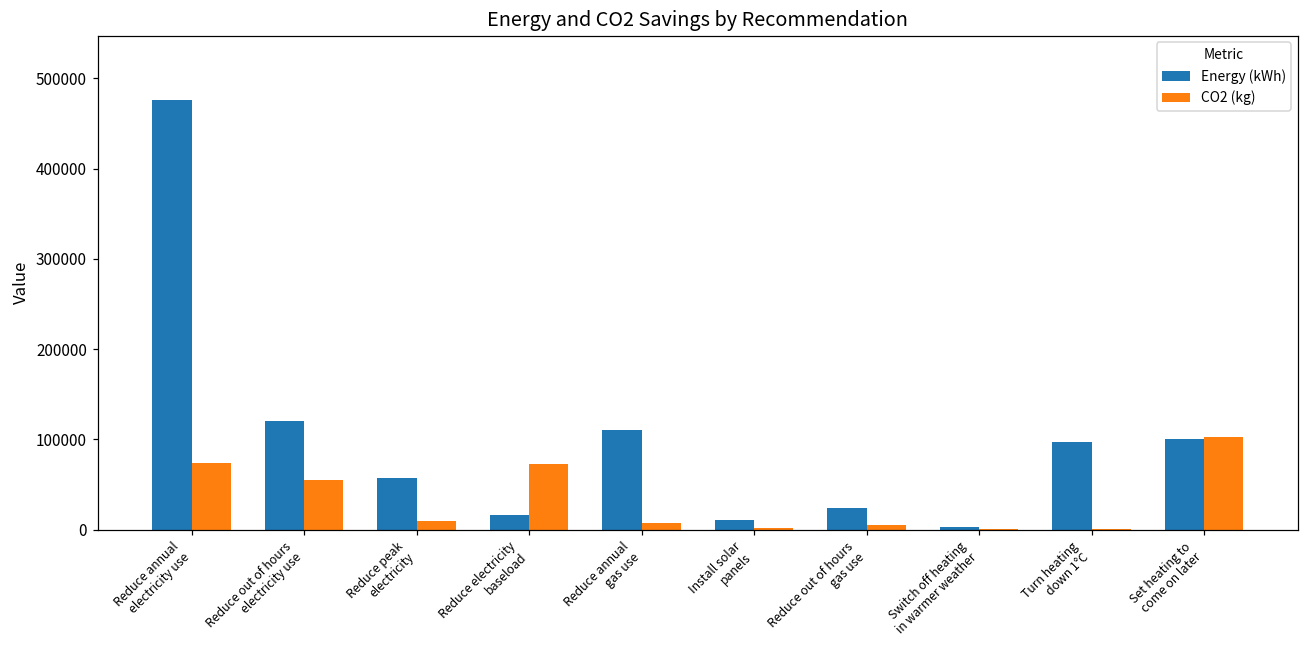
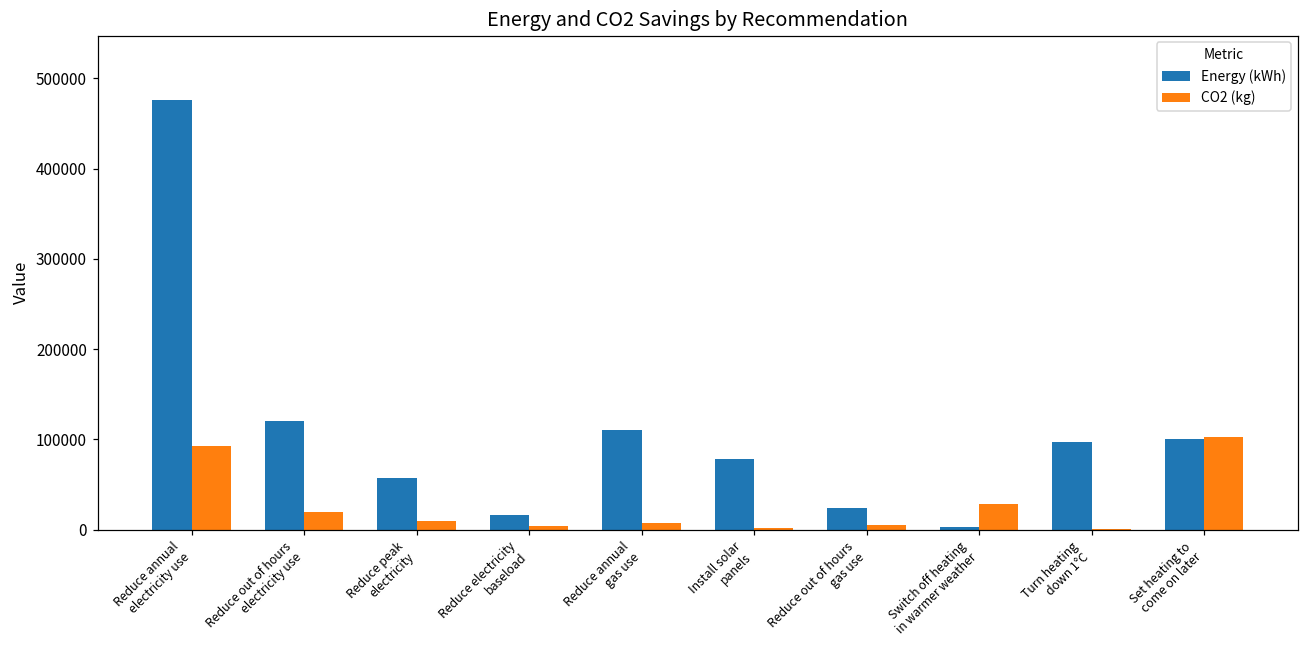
CO2 (kg), Reduce annual electricity use: 70000 -> 90000
CO2 (kg), Reduce out of hours electricity use: 60000 -> 20000
CO2 (kg), Reduce electricity baseload: 70000 -> 0
Energy (kWh), Install solar panels: 10000 -> 80000
CO2 (kg), Switch off heating in warmer weather: 0 -> 30000
